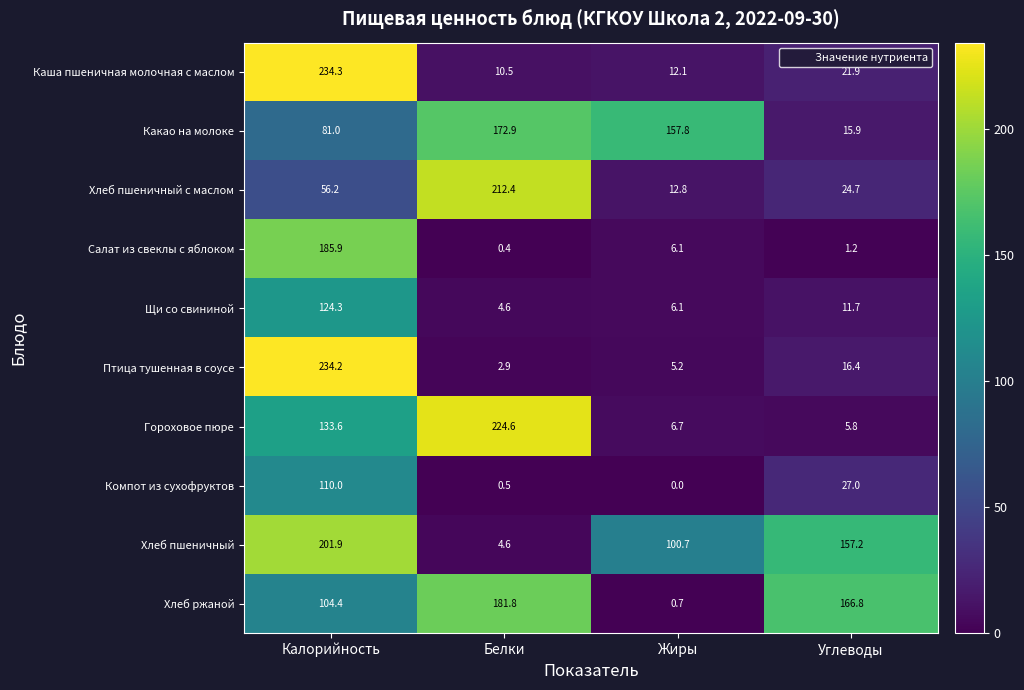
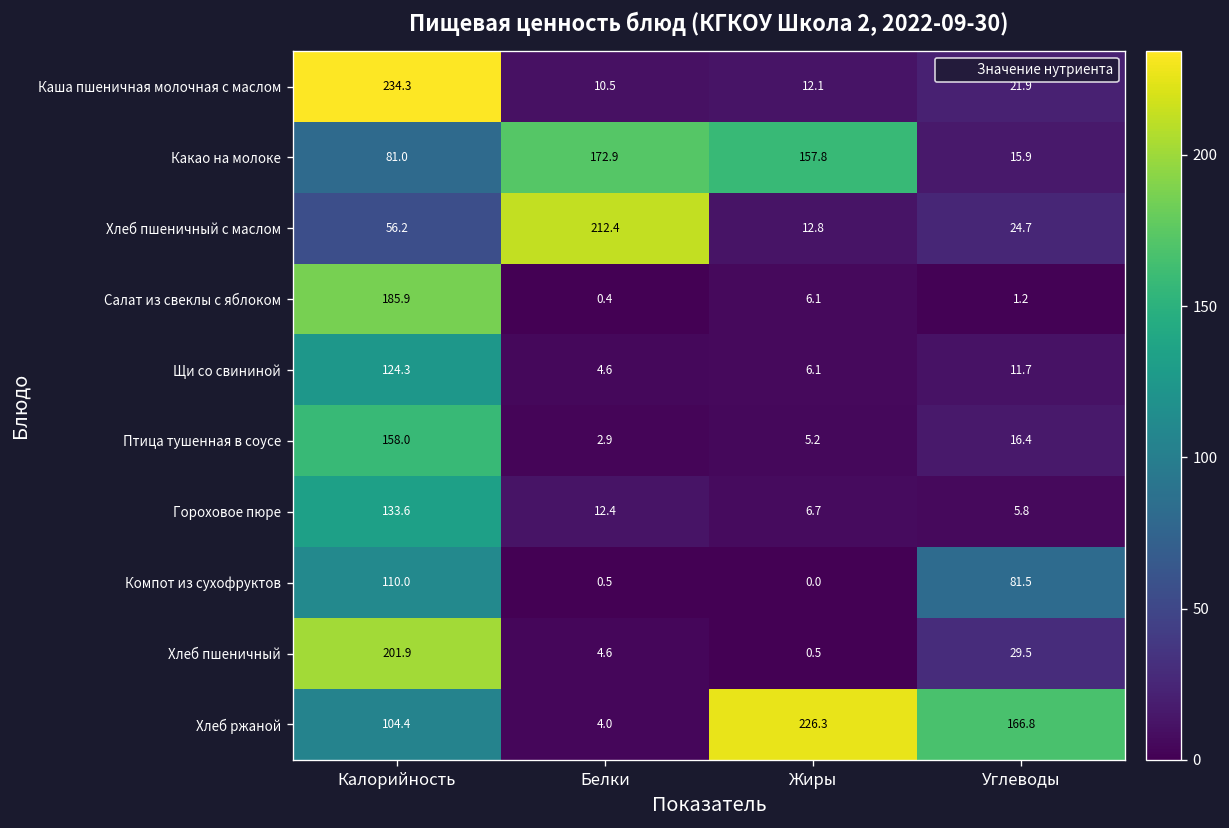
Птица тушенная в соусе, Калорийность: 234.2 -> 158.0
Гороховое пюре, Белки: 224.6 -> 12.4
Компот из сухофруктов, Углеводы: 27.0 -> 81.5
Хлеб пшеничный, Жиры: 100.7 -> 0.5
Хлеб пшеничный, Углеводы: 157.2 -> 29.5
Хлеб ржаной, Белки: 181.8 -> 4.0
Хлеб ржаной, Жиры: 0.7 -> 226.3
